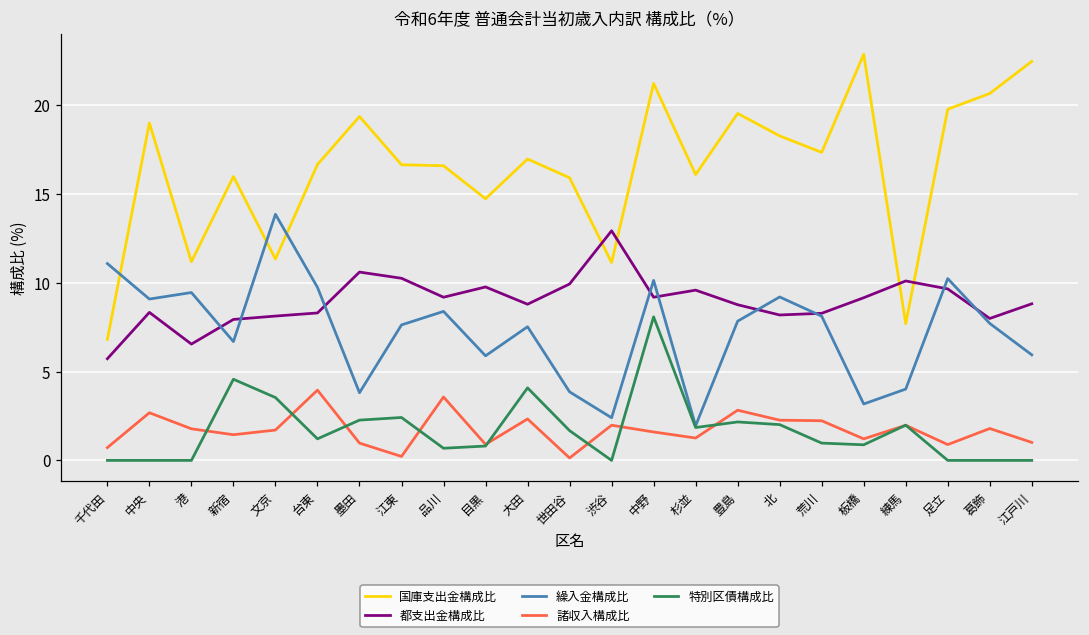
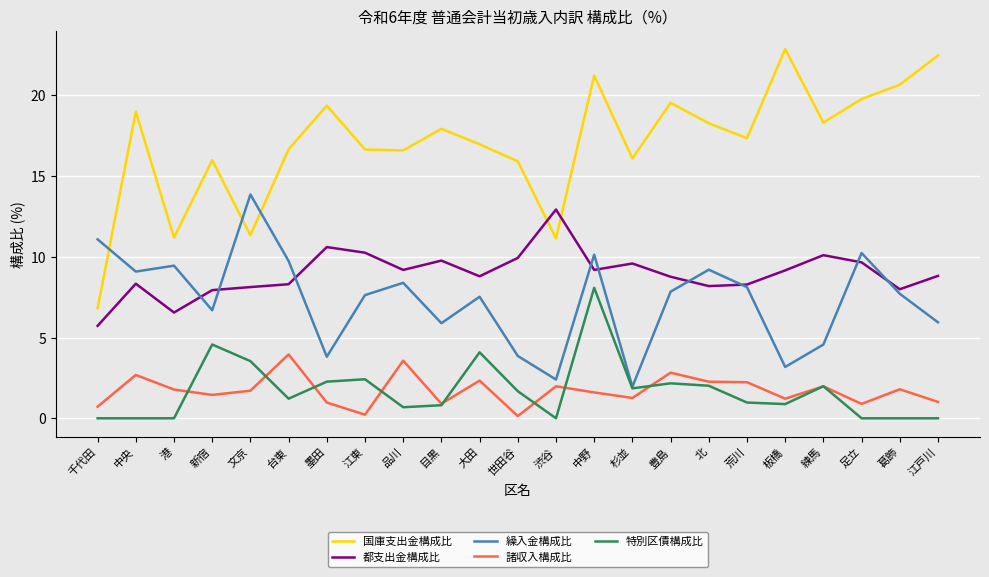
国庫支出金構成比, 目黒: 14.7 -> 17.9
国庫支出金構成比, 練馬: 7.7 -> 18.3
繰入金構成比, 練馬: 4.0 -> 4.6
